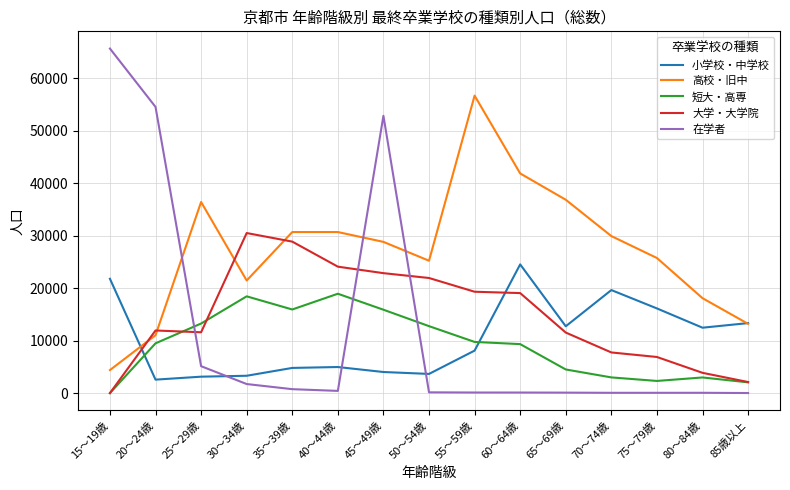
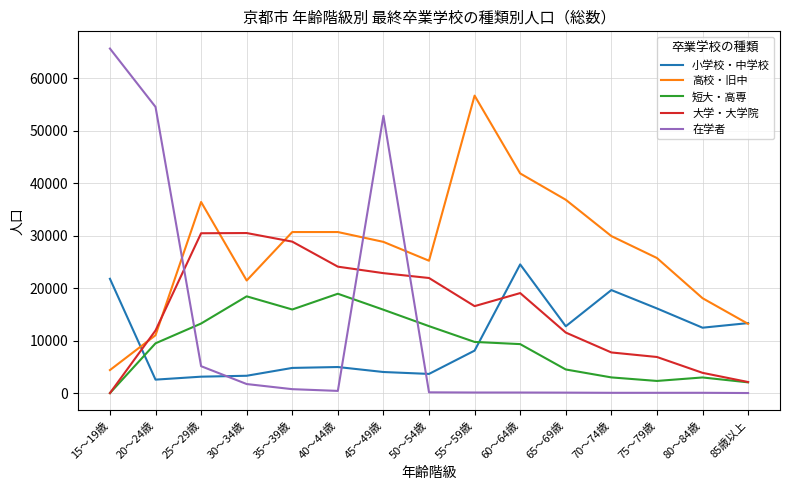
大学・大学院, 25～29歳: 12000 -> 30000
大学・大学院, 55～59歳: 19000 -> 17000
